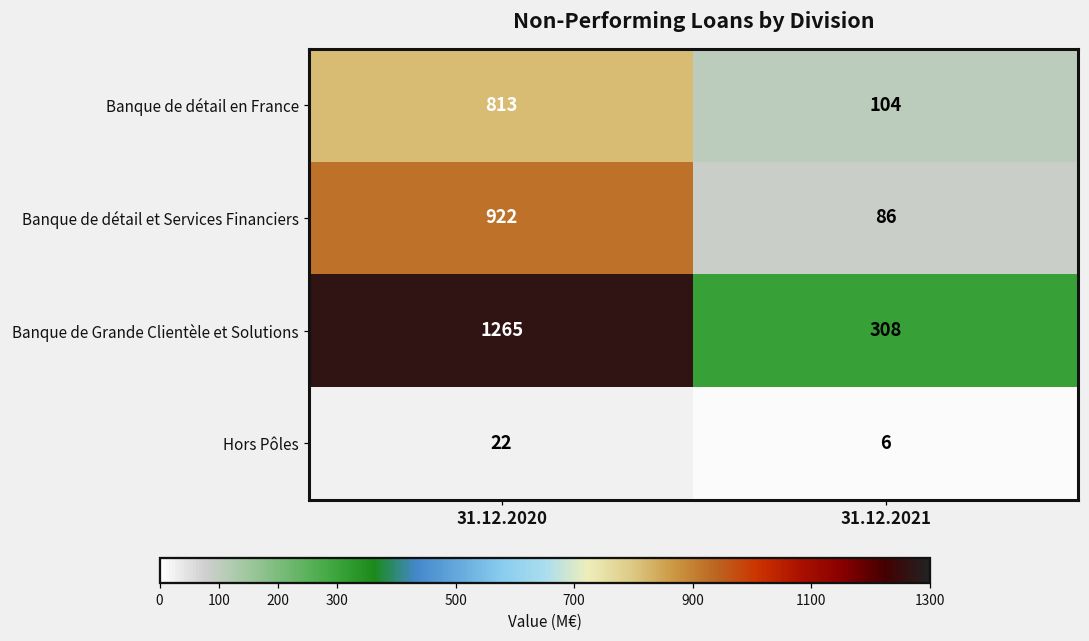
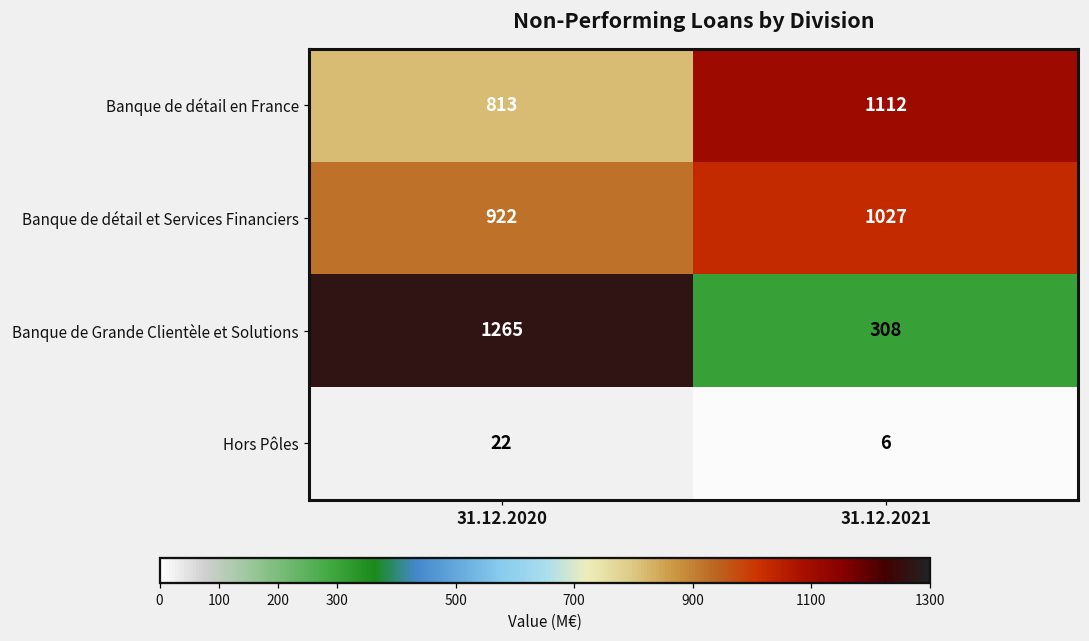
Banque de détail en France, 31.12.2021: 104 -> 1112
Banque de détail et Services Financiers, 31.12.2021: 86 -> 1027
